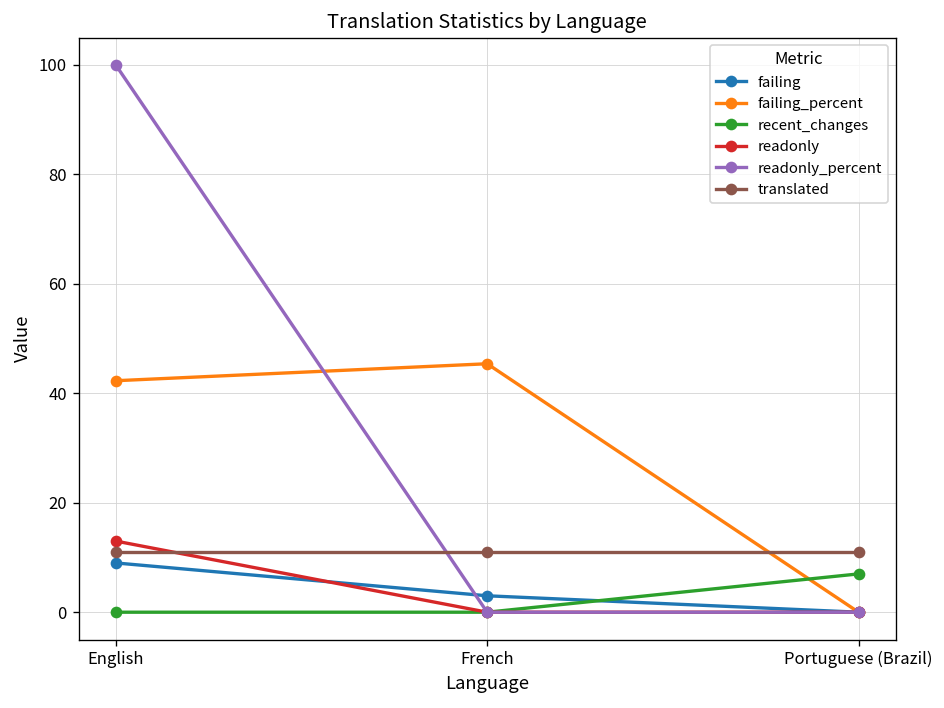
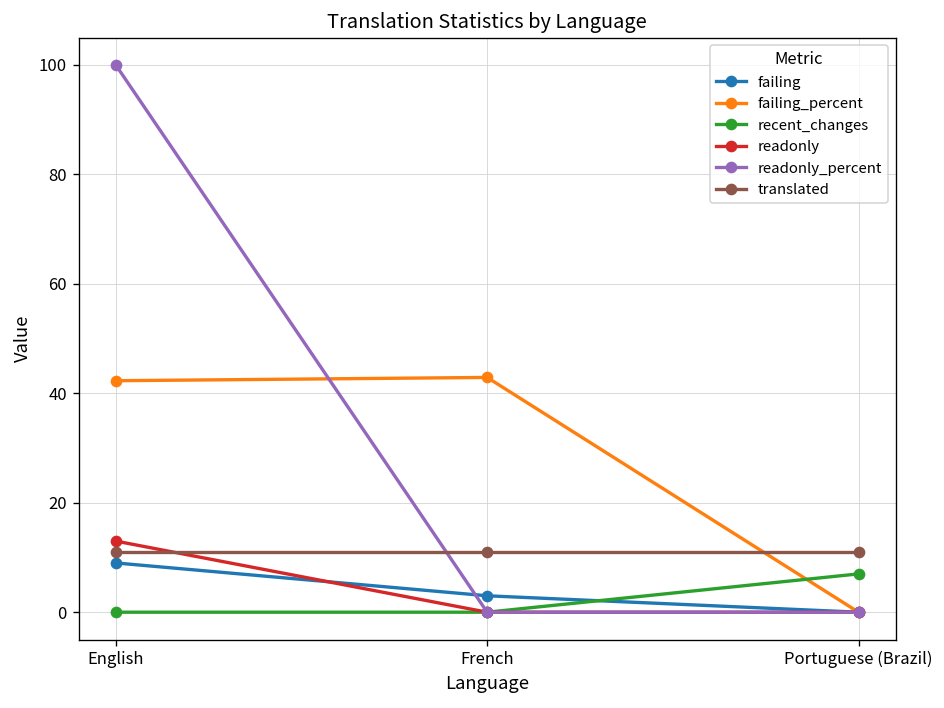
failing_percent, French: 45 -> 43
